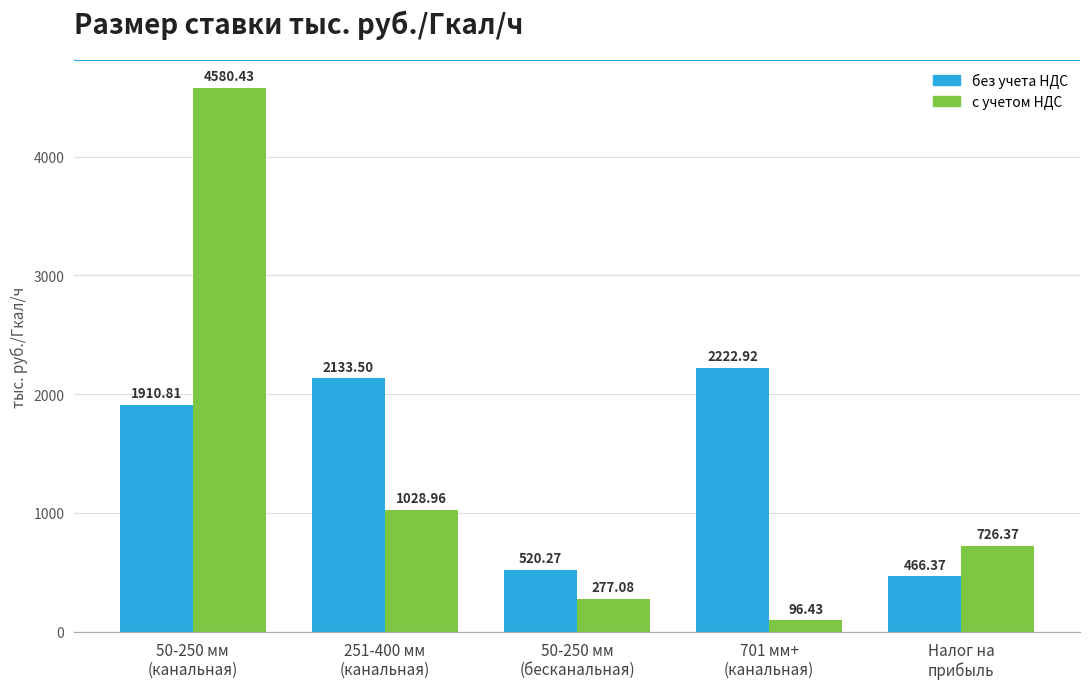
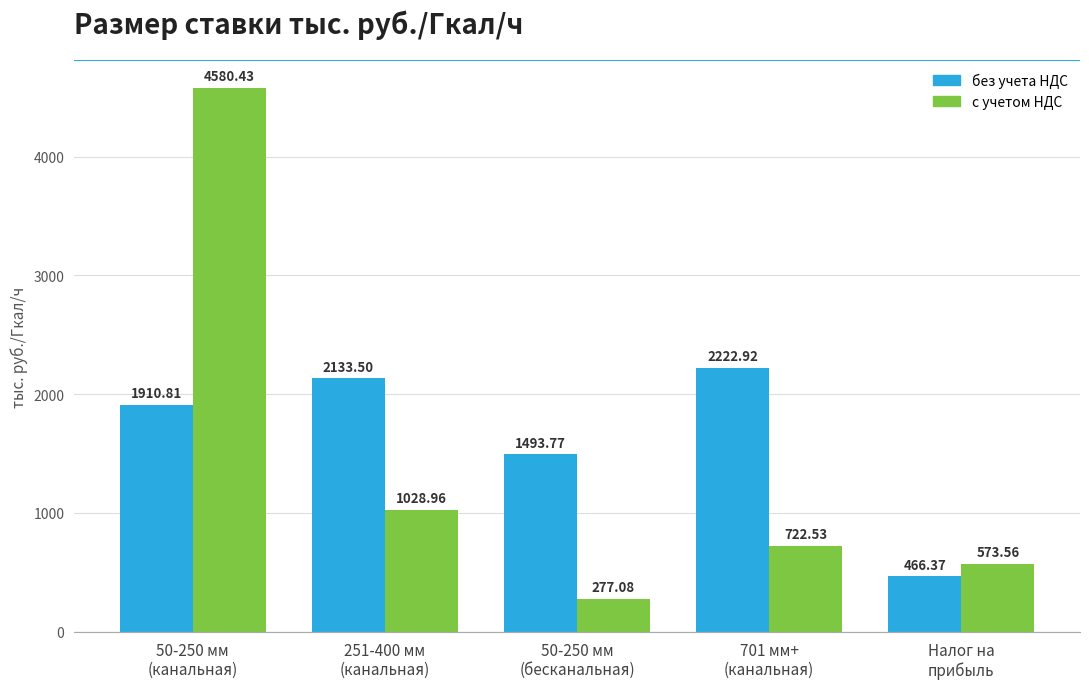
без учета НДС, 50-250 мм (бесканальная): 520.27 -> 1493.77
с учетом НДС, 701 мм+ (канальная): 96.43 -> 722.53
с учетом НДС, Налог на прибыль: 726.37 -> 573.56
